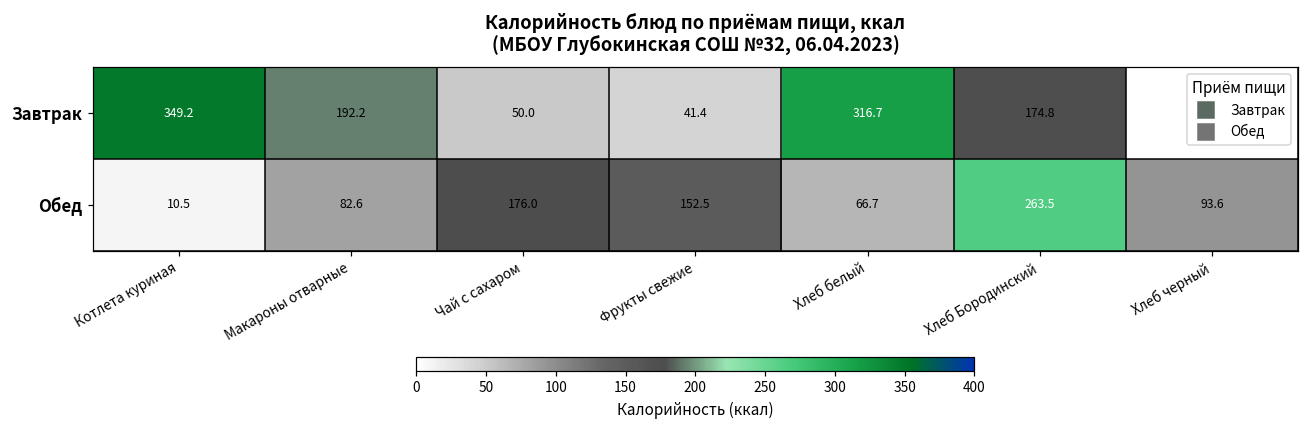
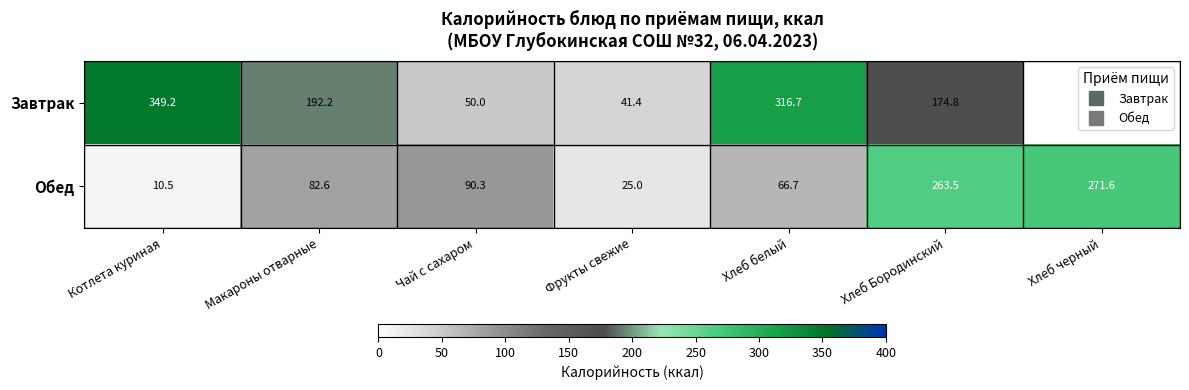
Обед, Чай с сахаром: 176.0 -> 90.3
Обед, Фрукты свежие: 152.5 -> 25.0
Обед, Хлеб черный: 93.6 -> 271.6
